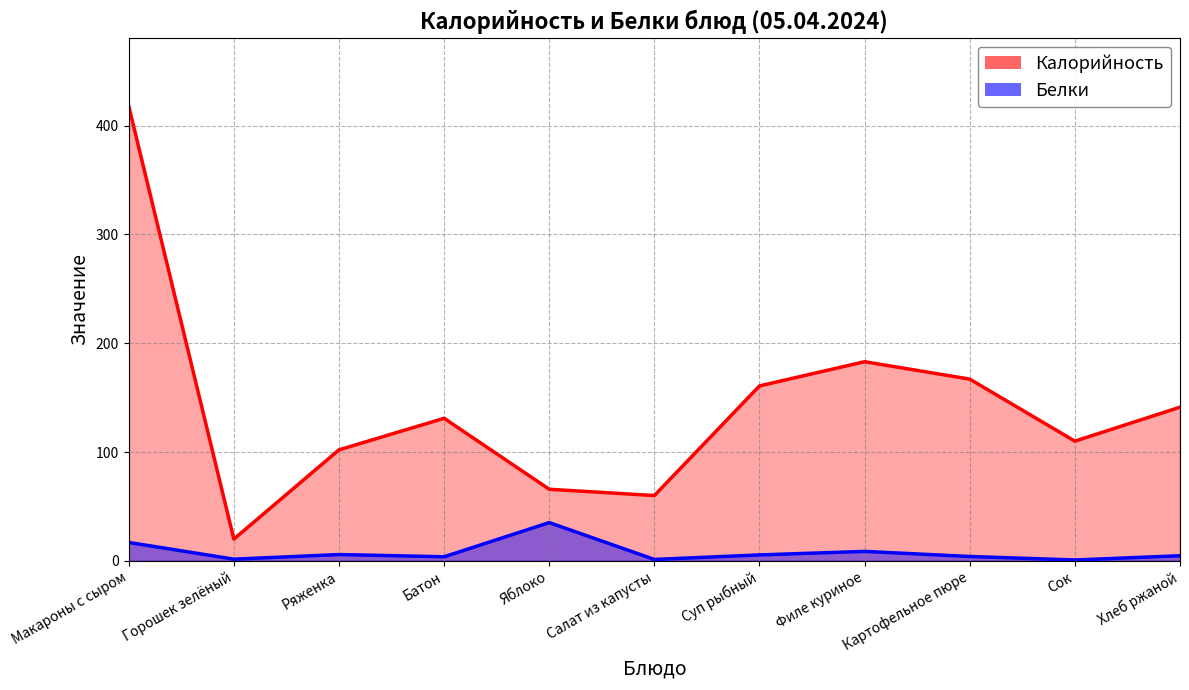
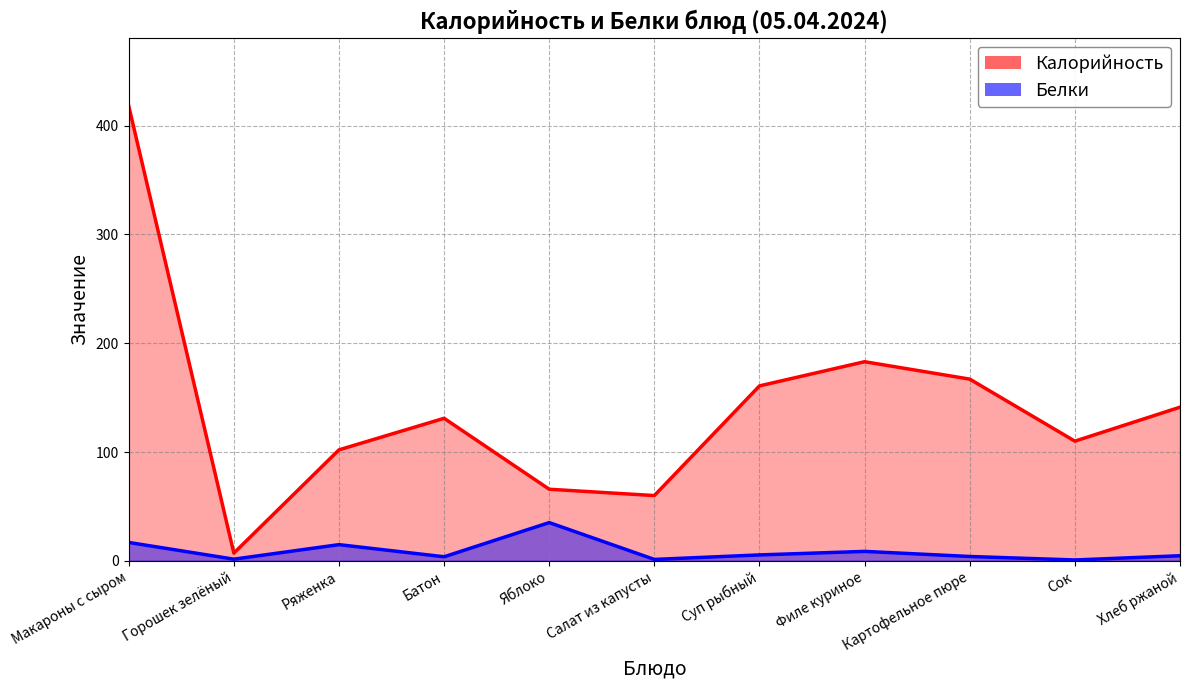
Калорийность, Горошек зелёный: 20 -> 7
Белки, Ряженка: 6 -> 15
